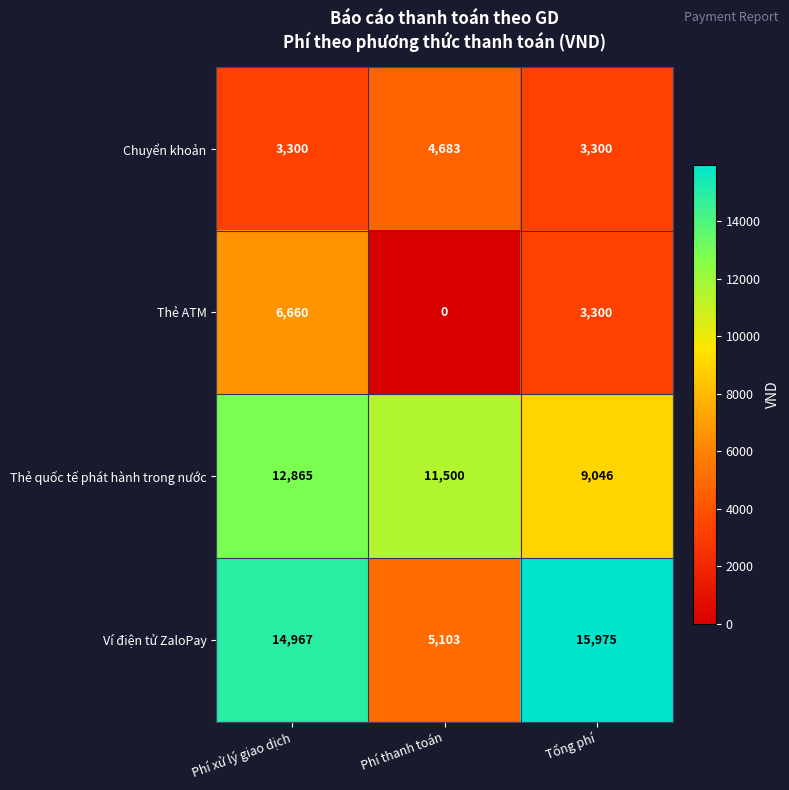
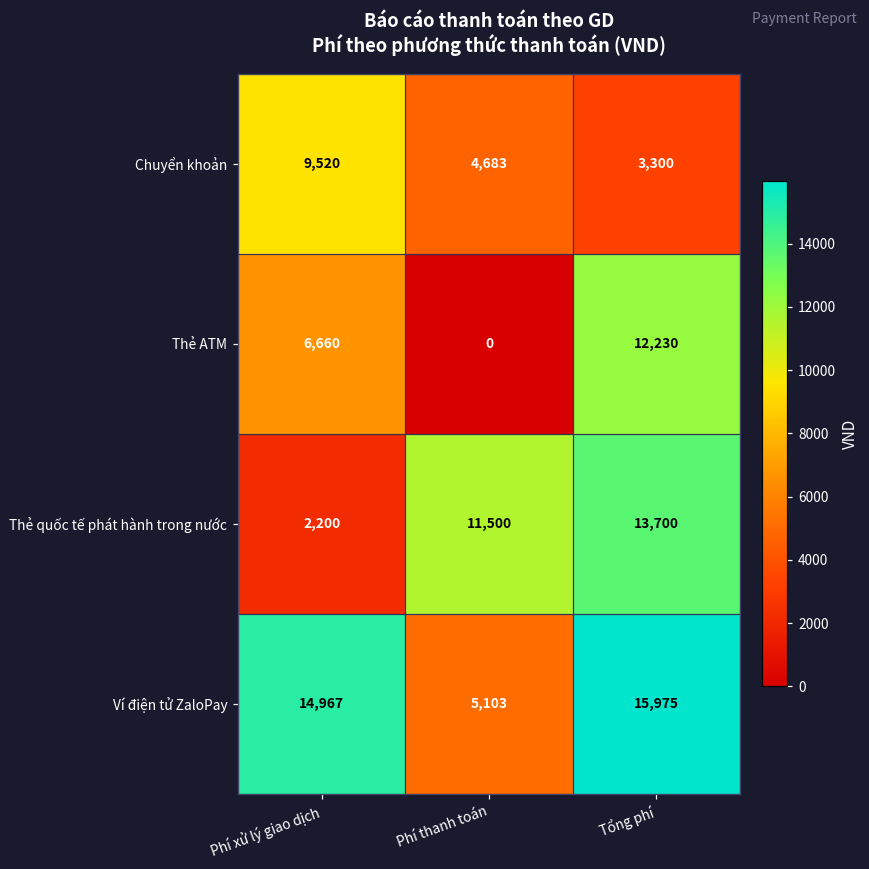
Chuyển khoản, Phí xử lý giao dịch: 3,300 -> 9,520
Thẻ ATM, Tổng phí: 3,300 -> 12,230
Thẻ quốc tế phát hành trong nước, Phí xử lý giao dịch: 12,865 -> 2,200
Thẻ quốc tế phát hành trong nước, Tổng phí: 9,046 -> 13,700
